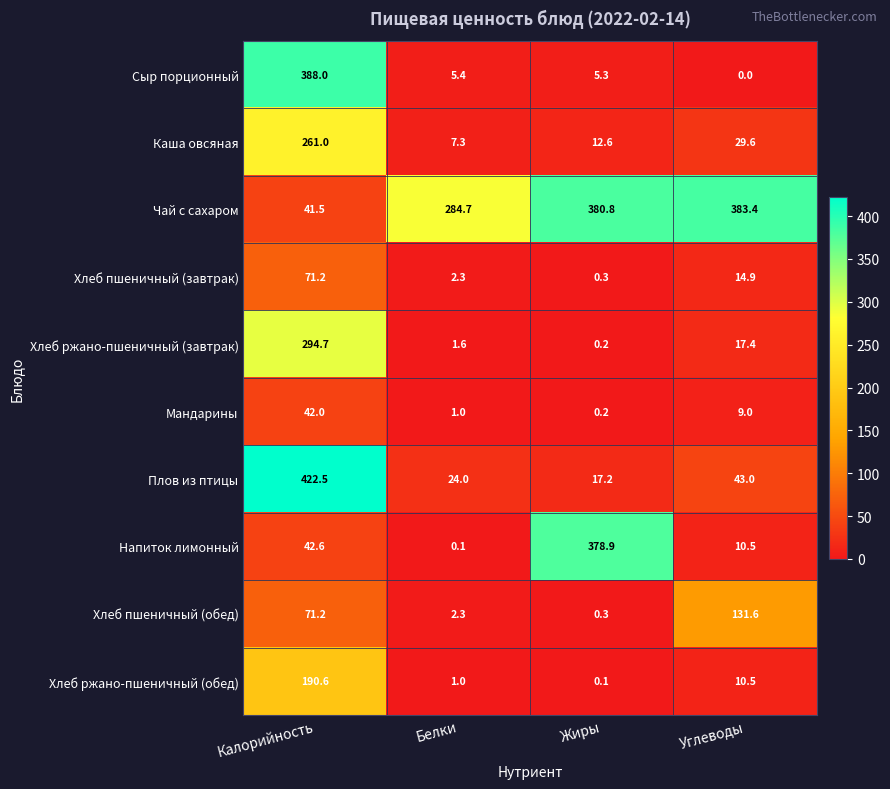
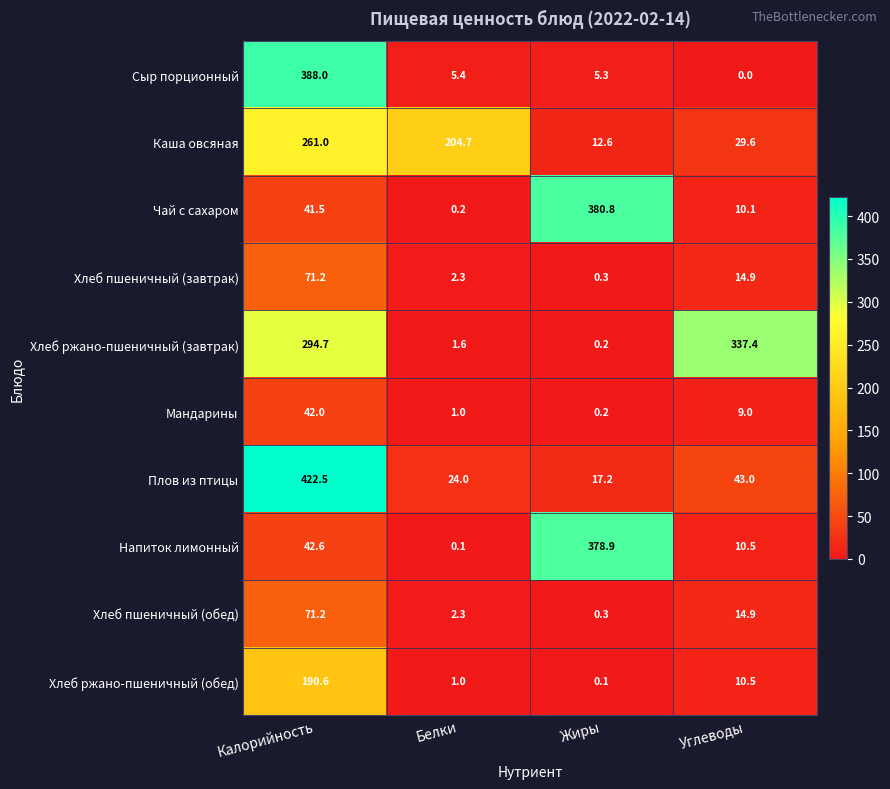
Каша овсяная, Белки: 7.3 -> 204.7
Чай с сахаром, Белки: 284.7 -> 0.2
Чай с сахаром, Углеводы: 383.4 -> 10.1
Хлеб ржано-пшеничный (завтрак), Углеводы: 17.4 -> 337.4
Хлеб пшеничный (обед), Углеводы: 131.6 -> 14.9
